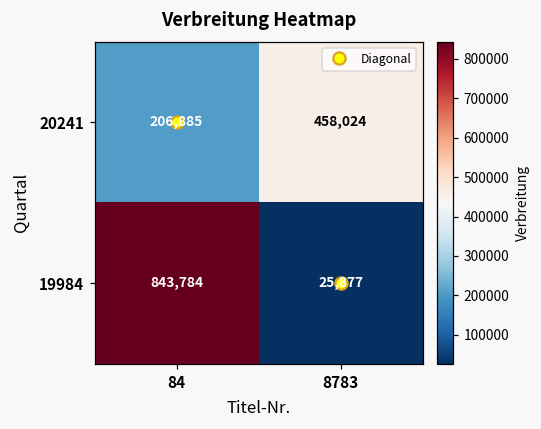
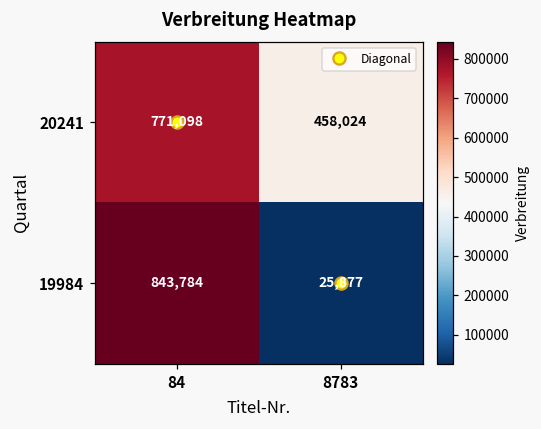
20241, 84: 206,885 -> 771,098
